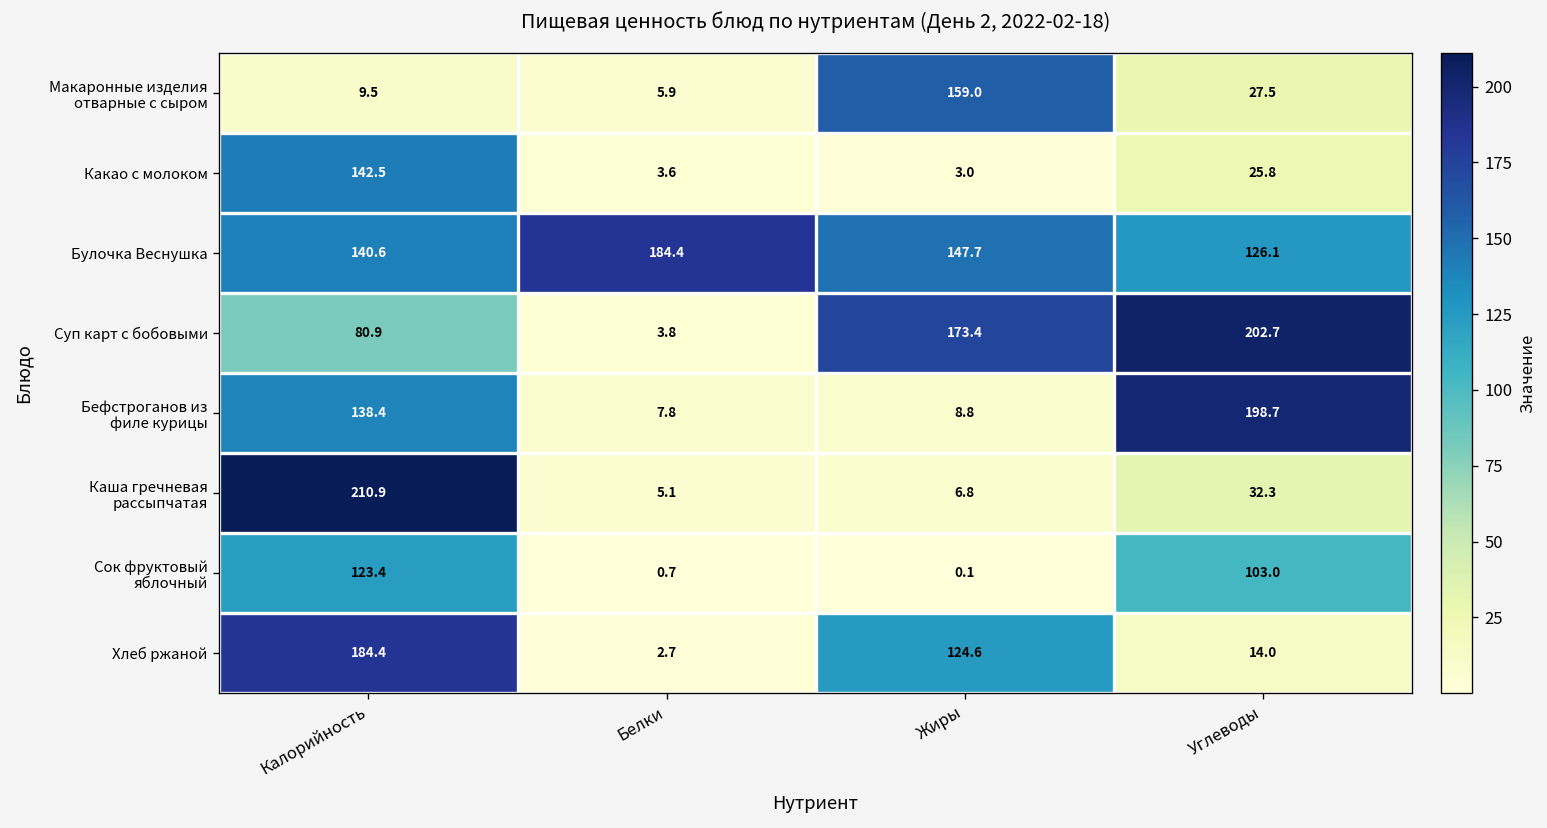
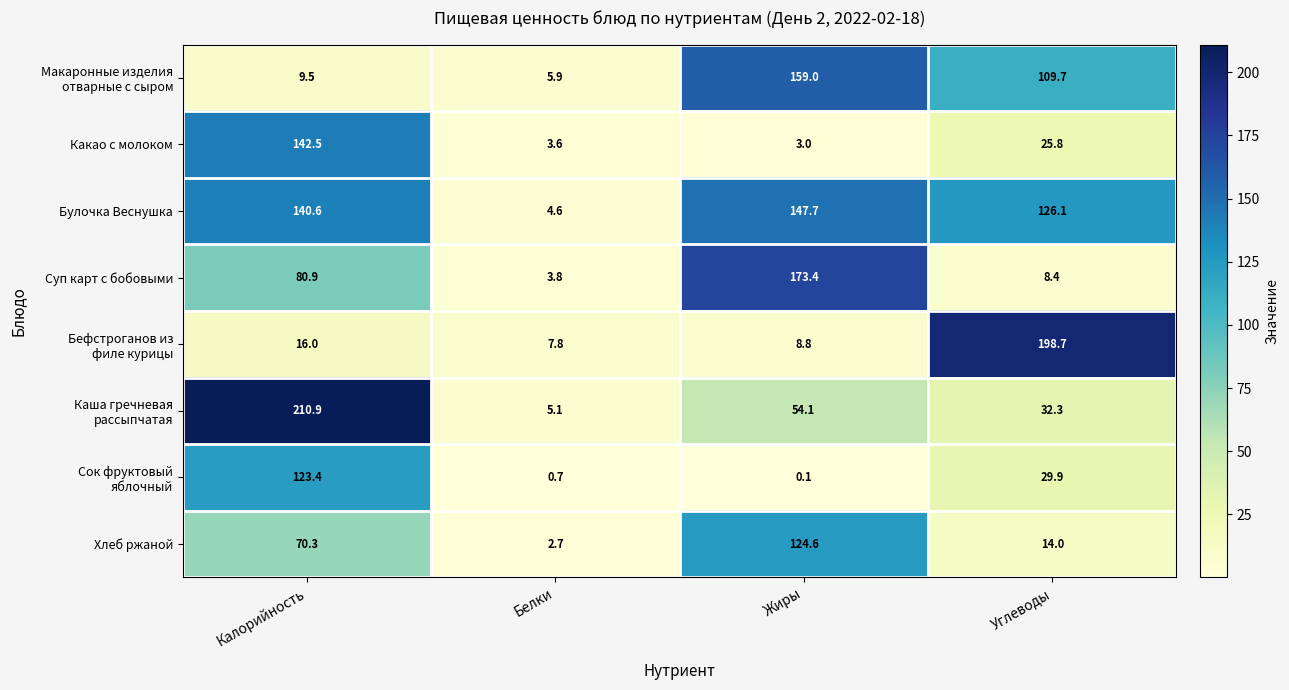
Макаронные изделия отварные с сыром, Углеводы: 27.5 -> 109.7
Булочка Веснушка, Белки: 184.4 -> 4.6
Суп карт с бобовыми, Углеводы: 202.7 -> 8.4
Бефстроганов из филе курицы, Калорийность: 138.4 -> 16.0
Каша гречневая рассыпчатая, Жиры: 6.8 -> 54.1
Сок фруктовый яблочный, Углеводы: 103.0 -> 29.9
Хлеб ржаной, Калорийность: 184.4 -> 70.3
